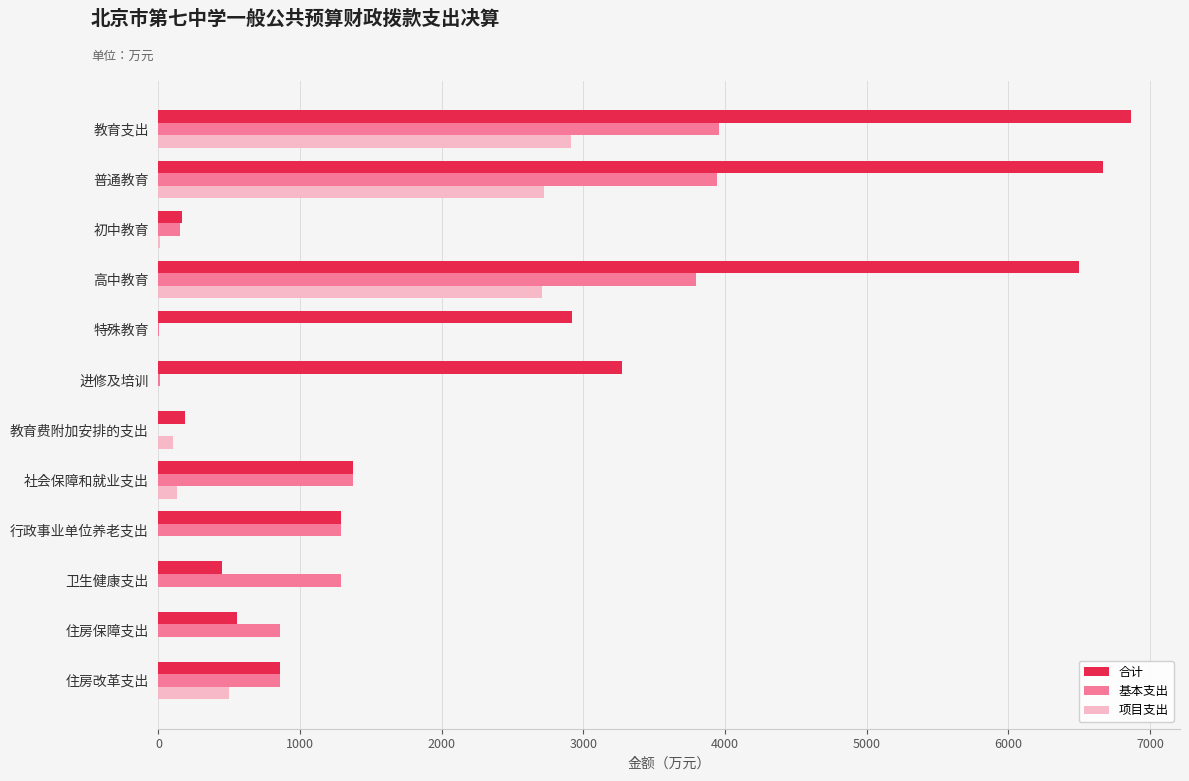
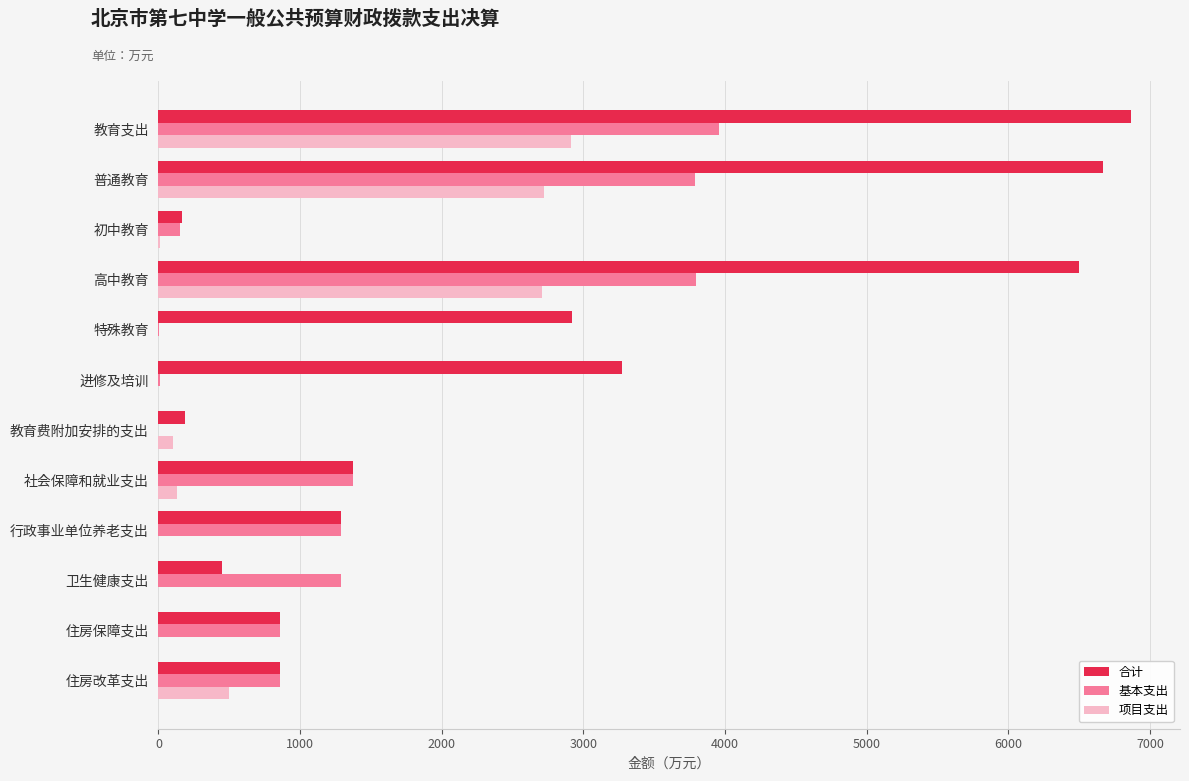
基本支出, 普通教育: 3940 -> 3790
合计, 住房保障支出: 550 -> 860
